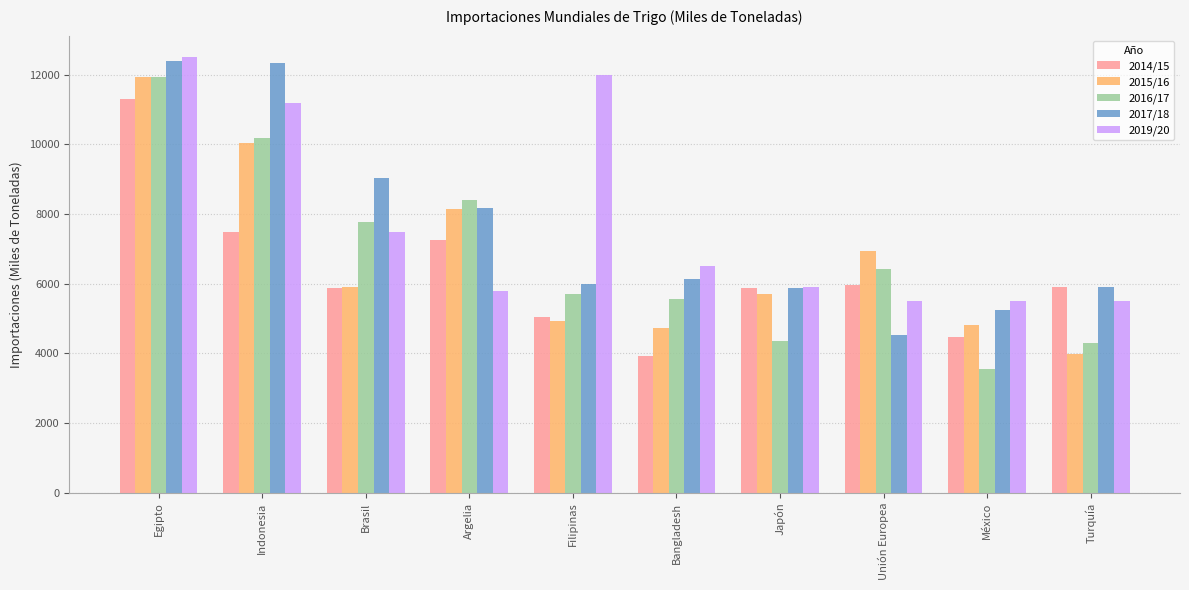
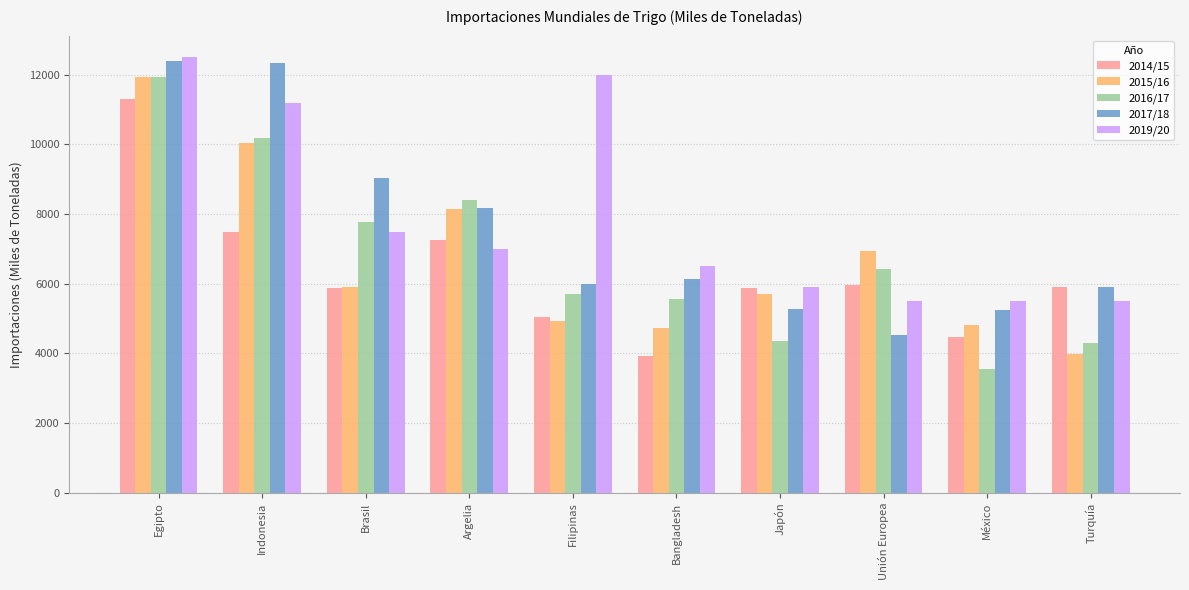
2019/20, Argelia: 5800 -> 7000
2017/18, Japón: 5900 -> 5300
